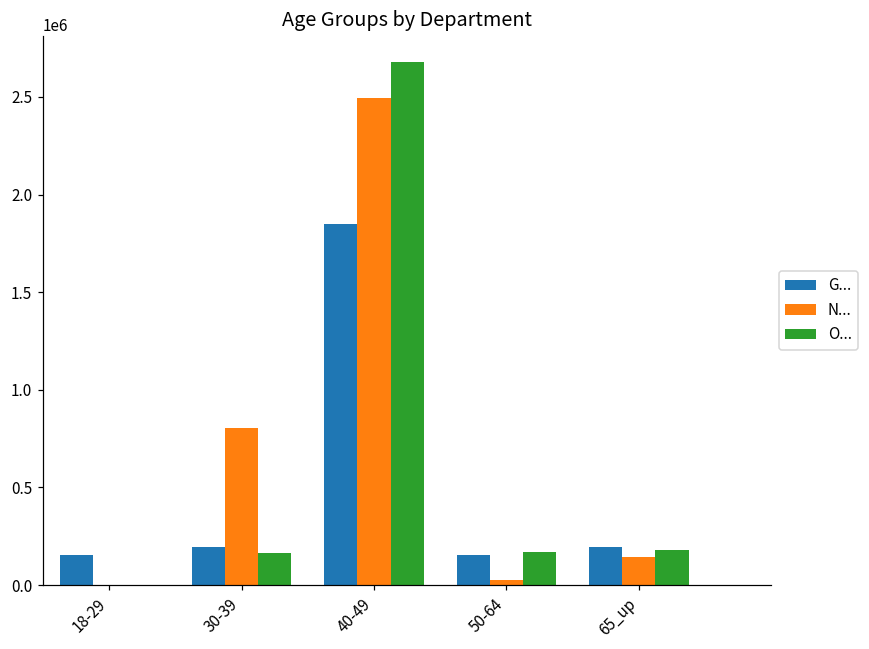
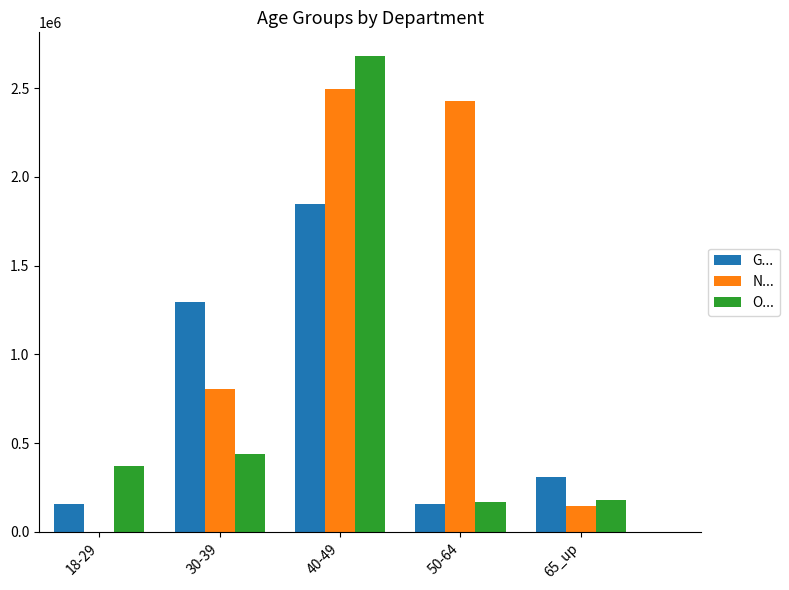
O..., 18-29: 0 -> 370000
G..., 30-39: 190000 -> 1290000
O..., 30-39: 170000 -> 440000
N..., 50-64: 30000 -> 2430000
G..., 65_up: 200000 -> 310000
